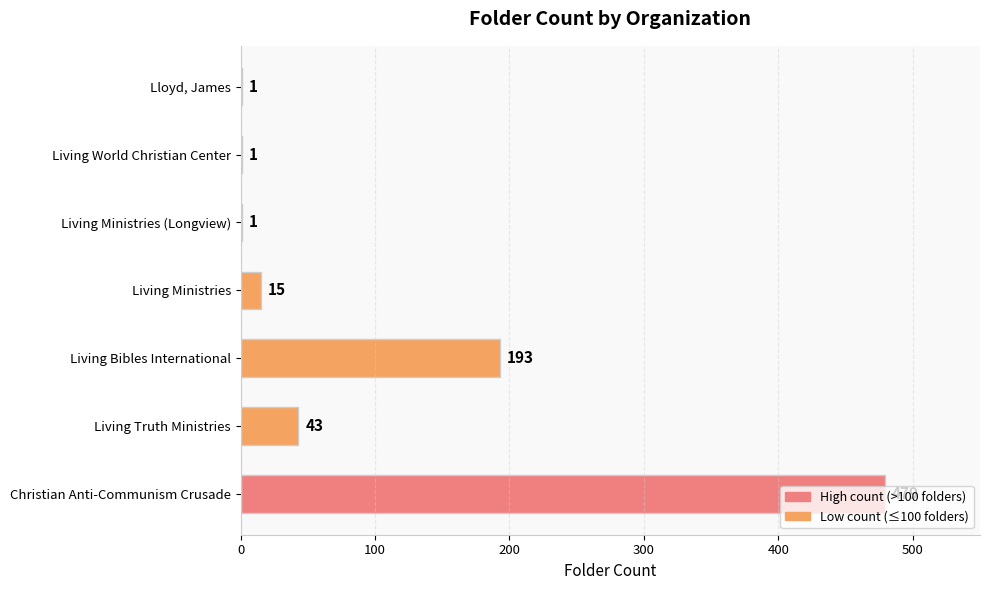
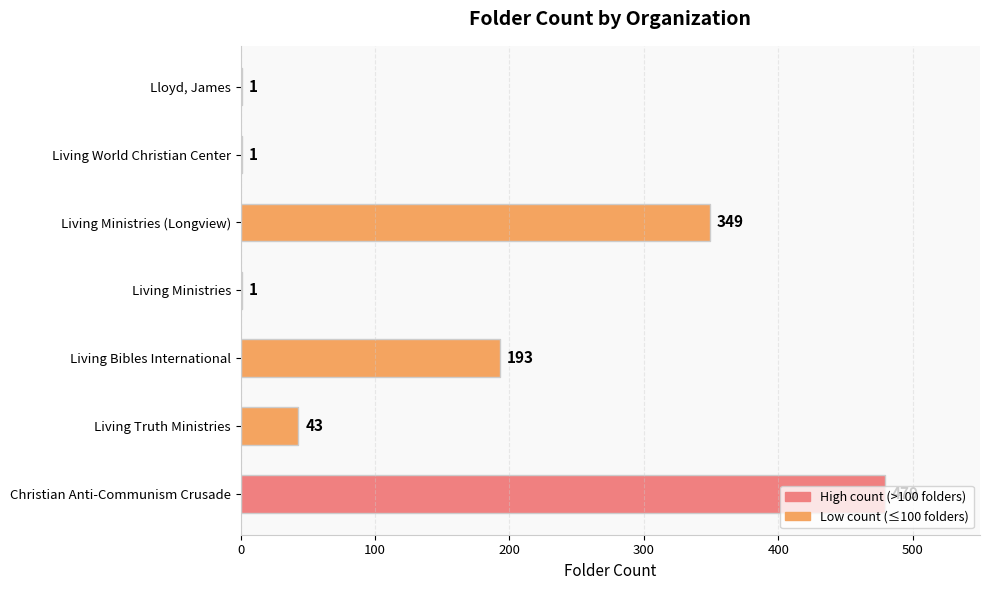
Living Ministries (Longview): 1 -> 349
Living Ministries: 15 -> 1
